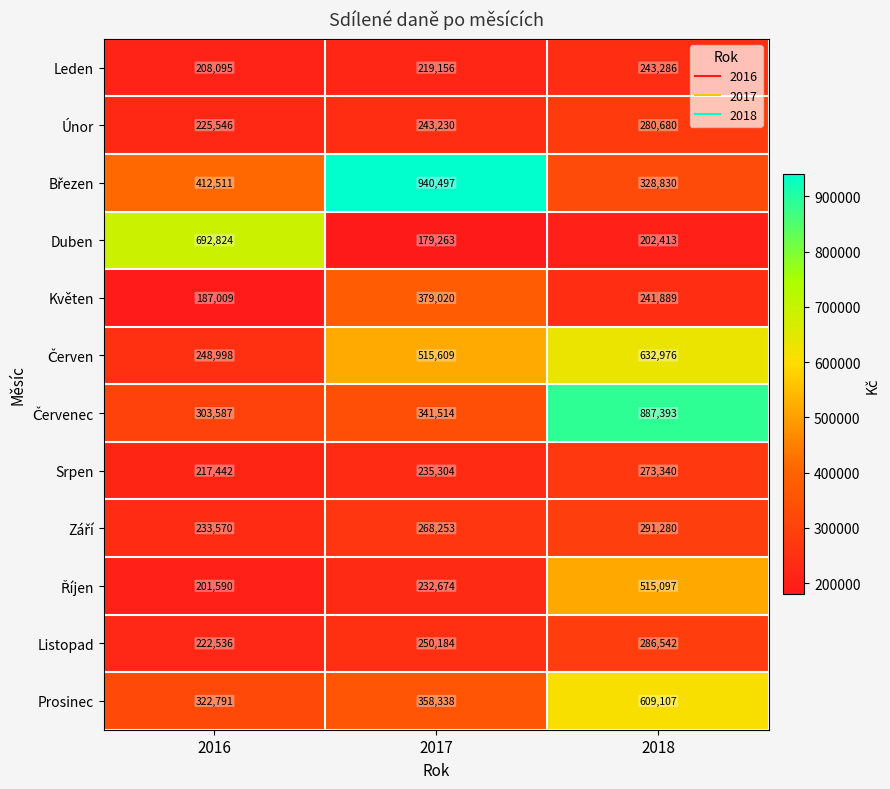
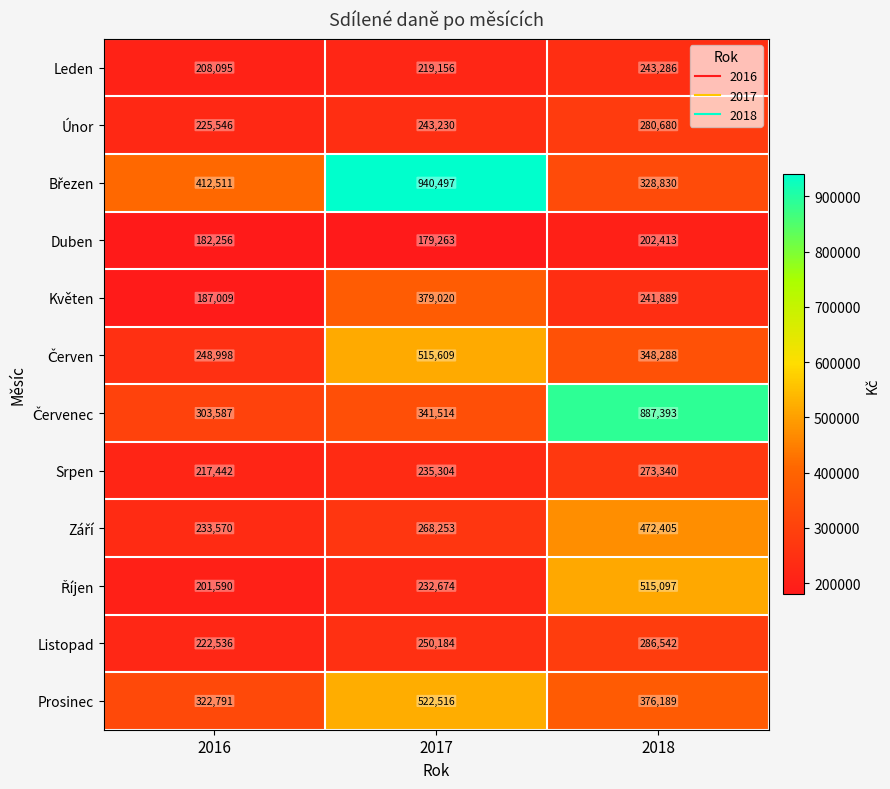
Duben, 2016: 692,824 -> 182,256
Červen, 2018: 632,976 -> 348,288
Září, 2018: 291,280 -> 472,405
Prosinec, 2017: 358,338 -> 522,516
Prosinec, 2018: 609,107 -> 376,189
